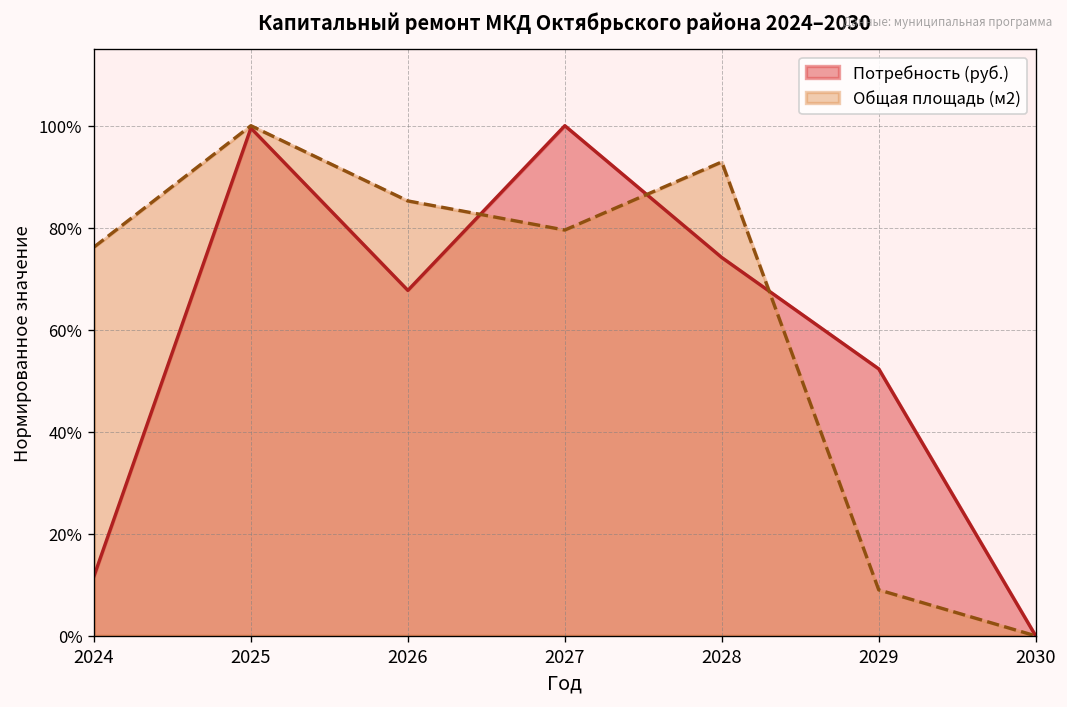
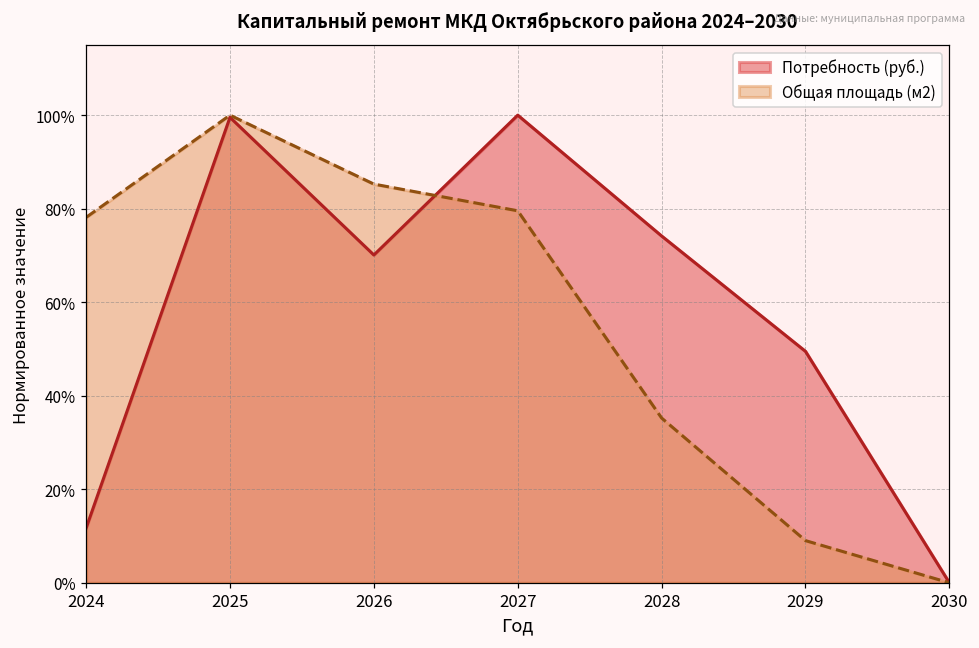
Общая площадь (м2), 2024: 76% -> 78%
Потребность (руб.), 2026: 68% -> 70%
Общая площадь (м2), 2028: 93% -> 35%
Потребность (руб.), 2029: 52% -> 49%
